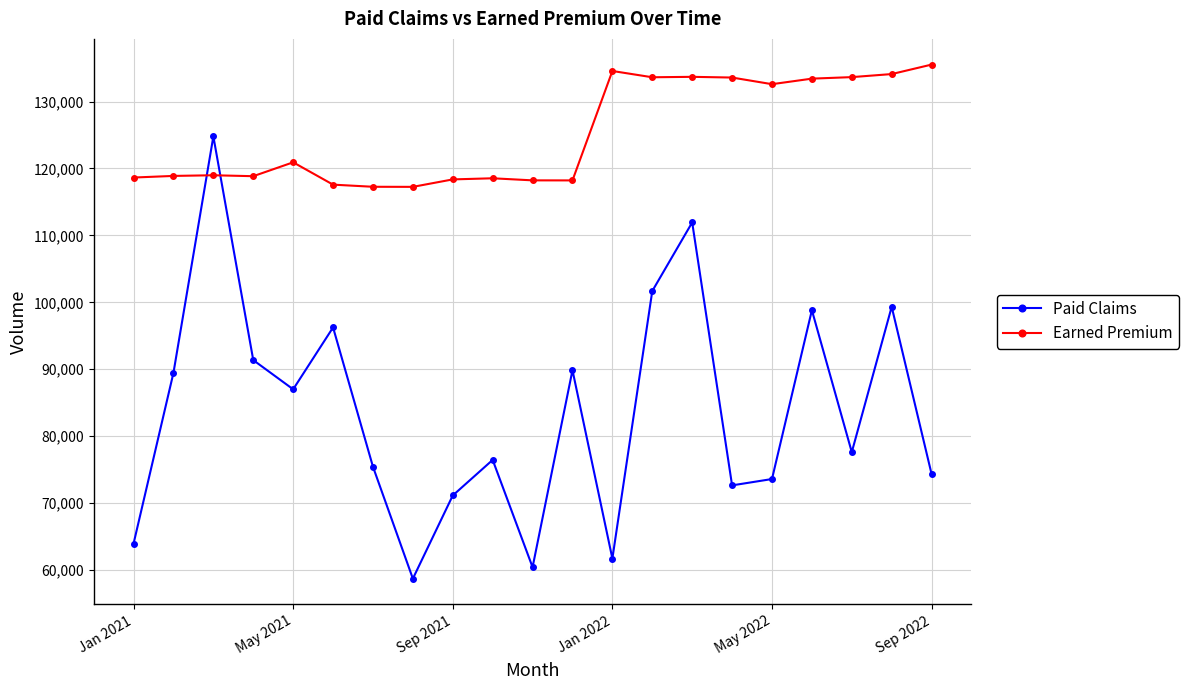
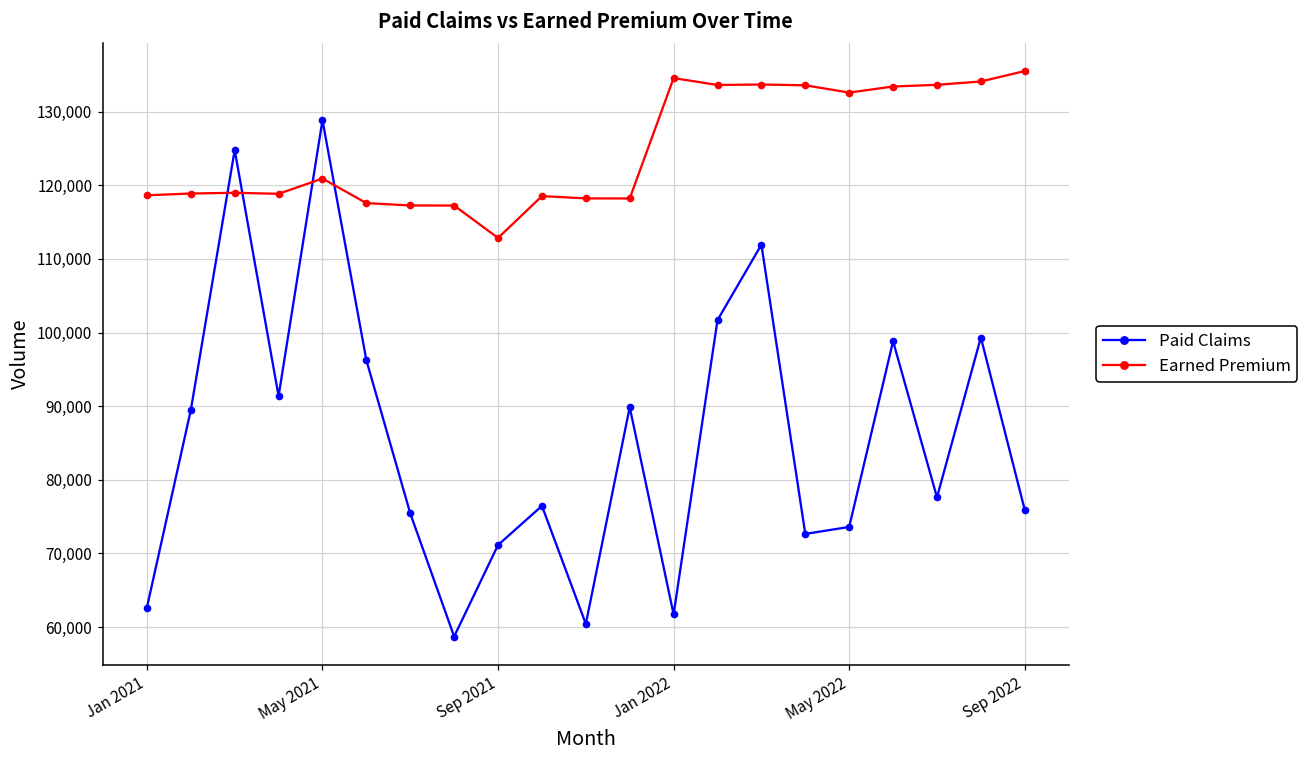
Paid Claims, Jan 2021: 64,000 -> 63,000
Paid Claims, May 2021: 87,000 -> 129,000
Earned Premium, Sep 2021: 118,000 -> 113,000
Paid Claims, Sep 2022: 74,000 -> 76,000
